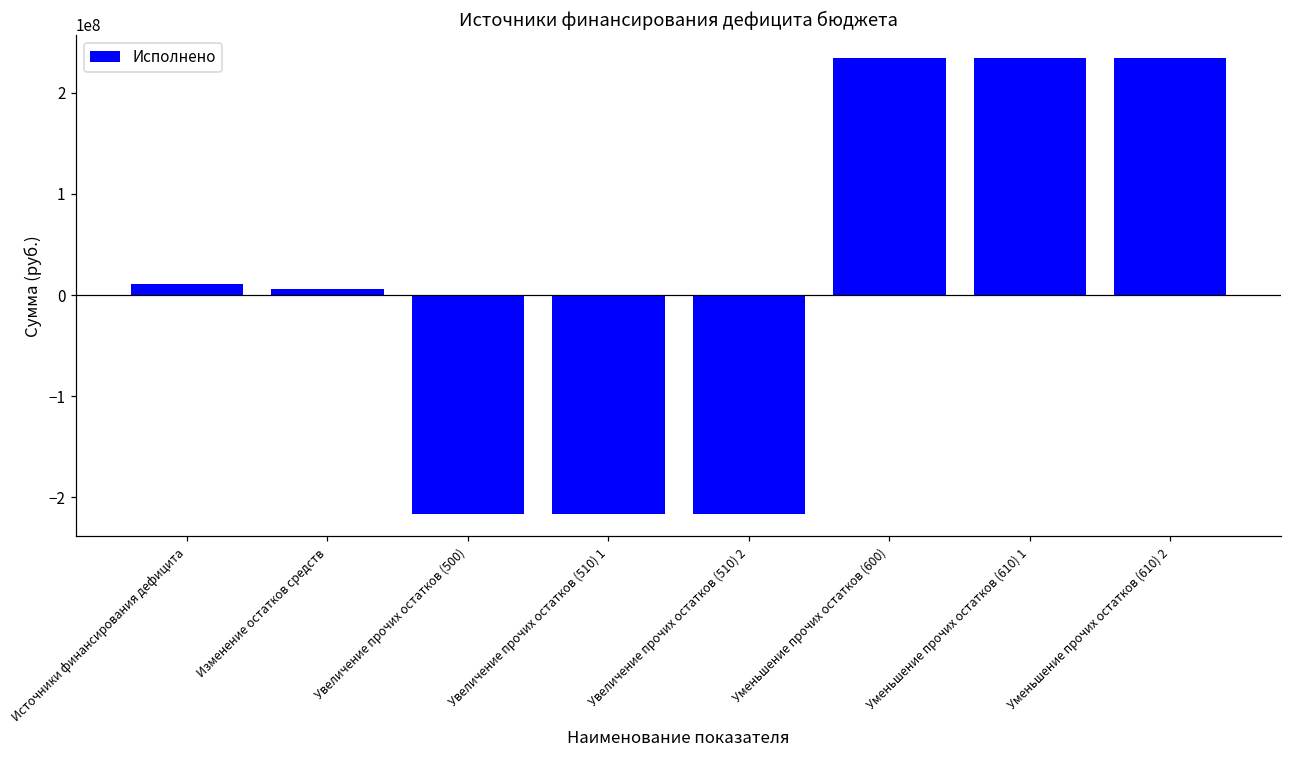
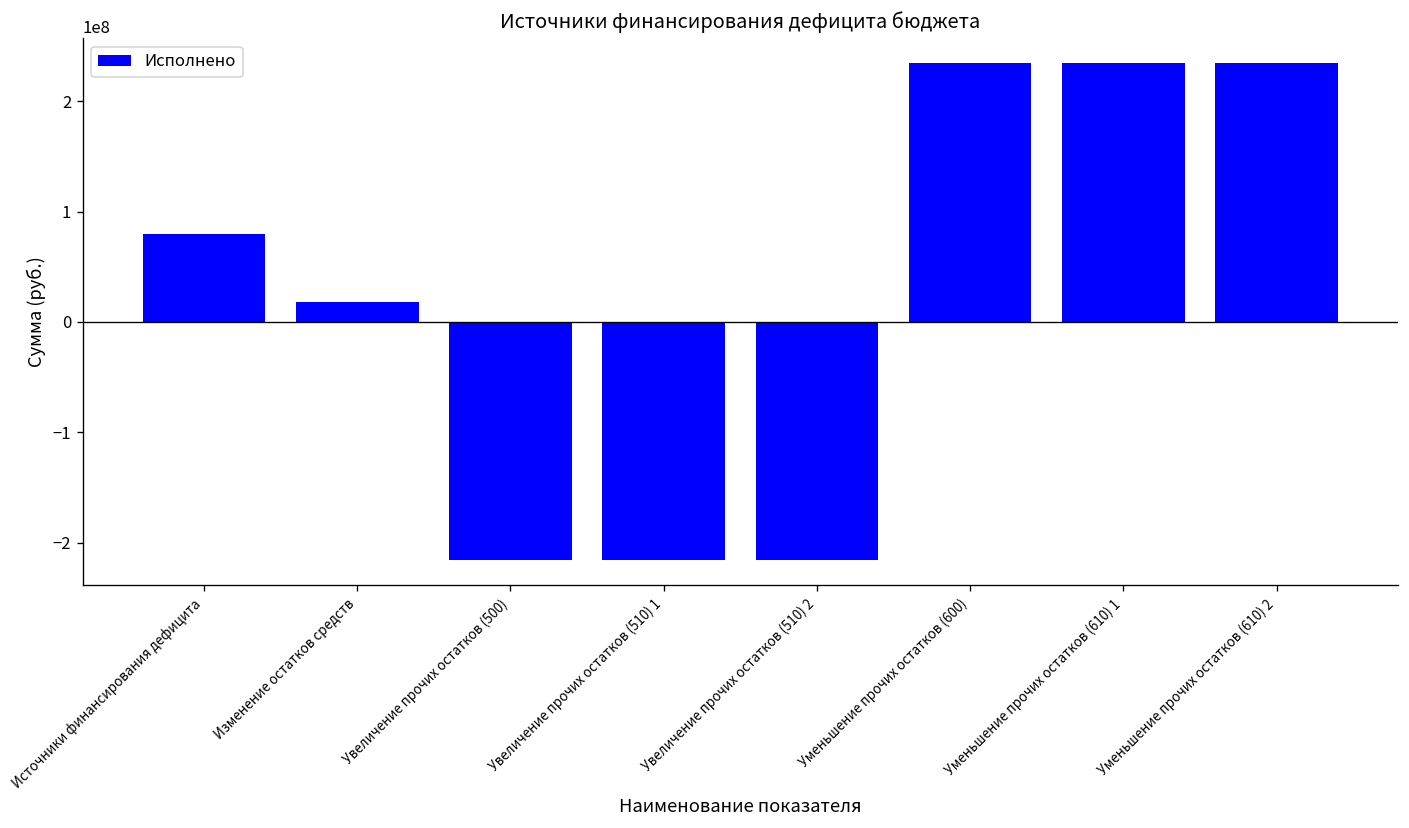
Источники финансирования дефицита: 10000000 -> 80000000
Изменение остатков средств: 10000000 -> 20000000
